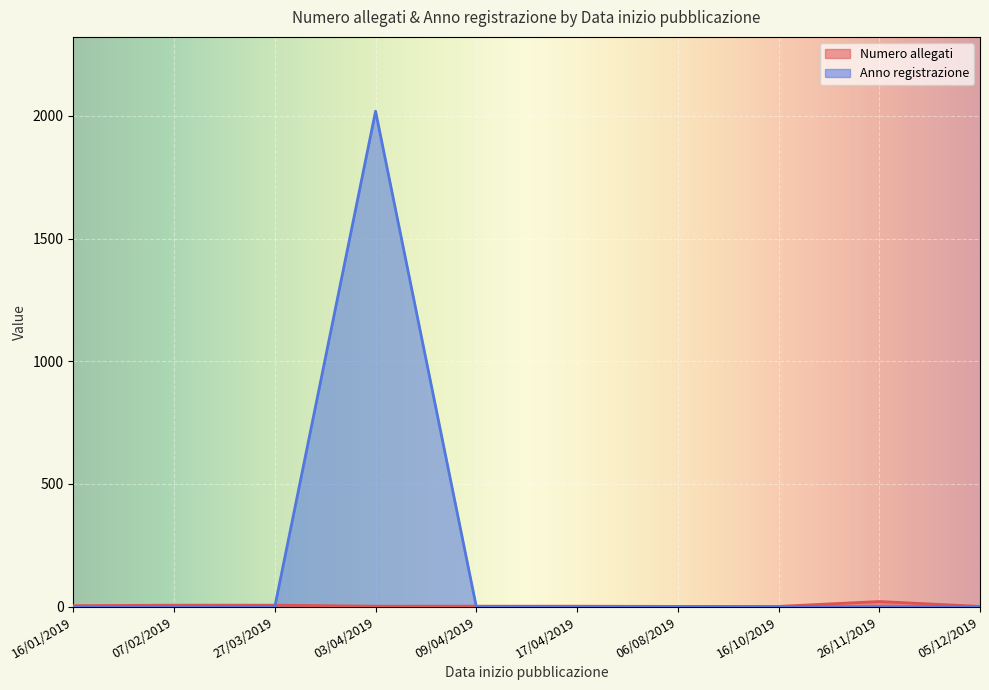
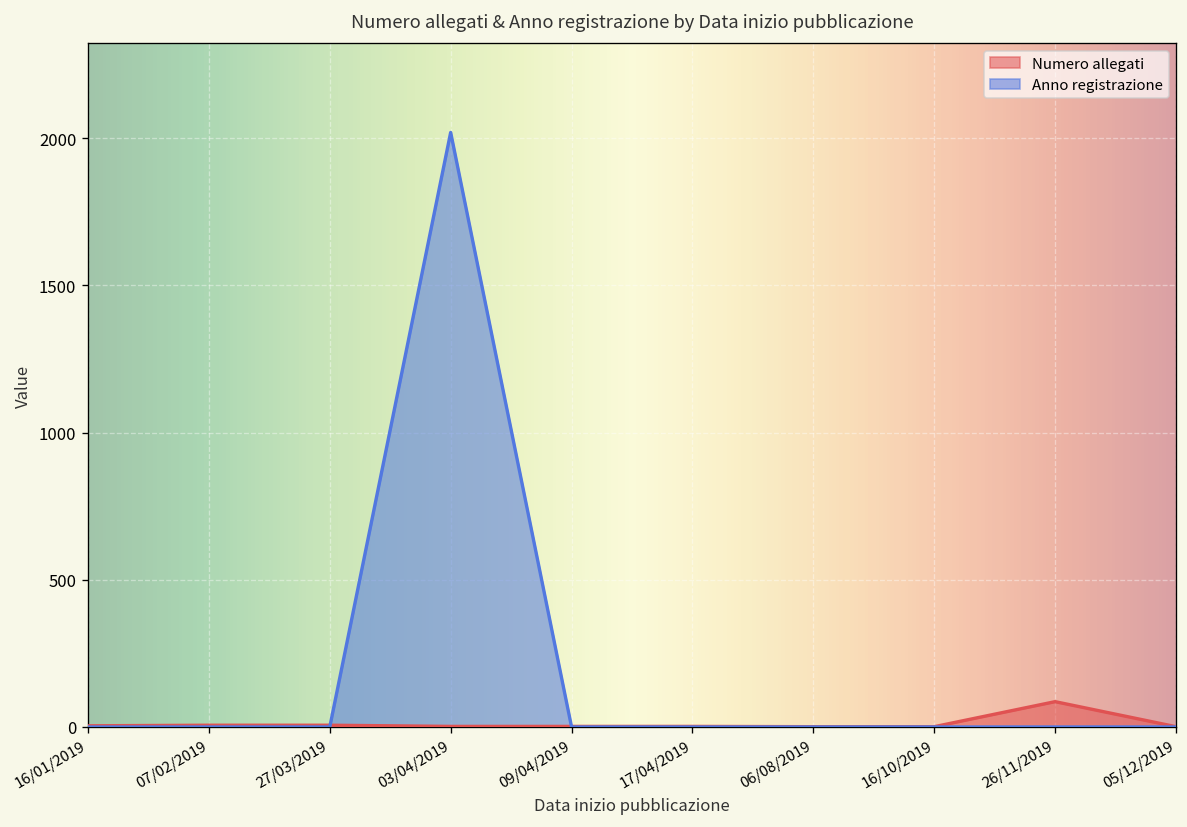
Numero allegati, 26/11/2019: 20 -> 90
